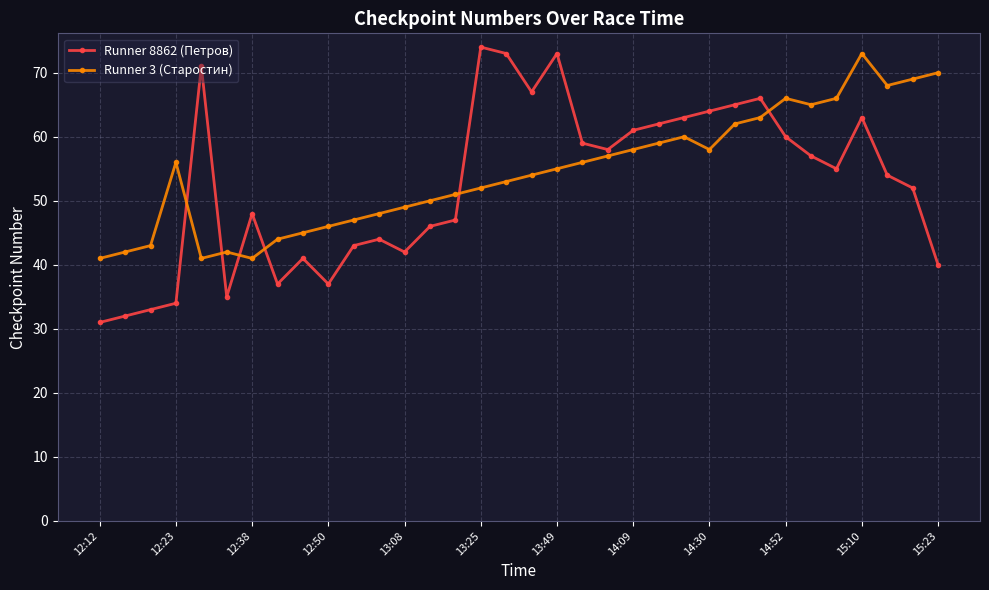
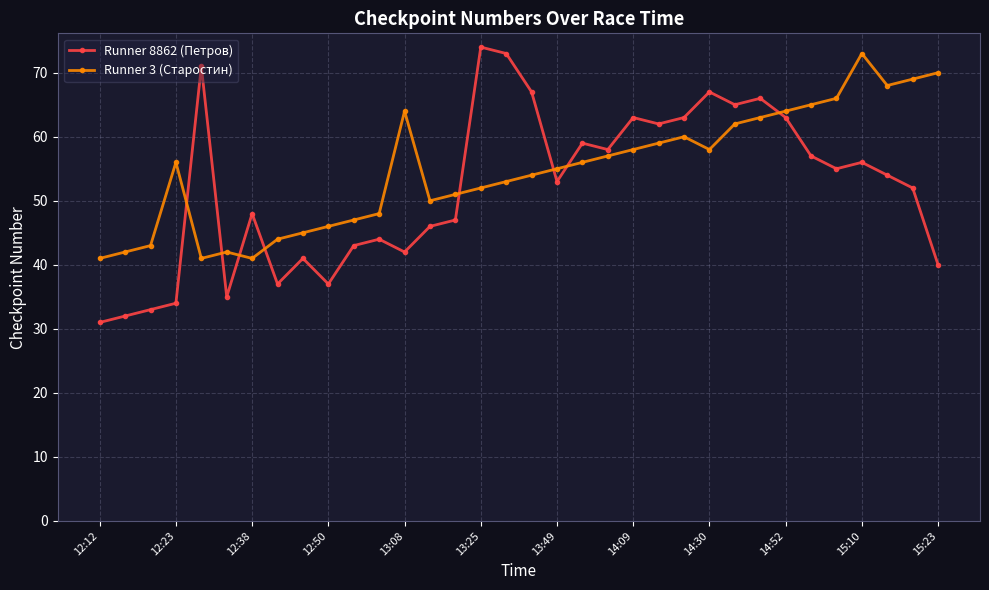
Runner 3 (Старостин), 13:08: 49 -> 64
Runner 8862 (Петров), 13:49: 73 -> 53
Runner 8862 (Петров), 14:09: 61 -> 63
Runner 8862 (Петров), 14:30: 64 -> 67
Runner 8862 (Петров), 14:52: 60 -> 63
Runner 3 (Старостин), 14:52: 66 -> 64
Runner 8862 (Петров), 15:10: 63 -> 56
